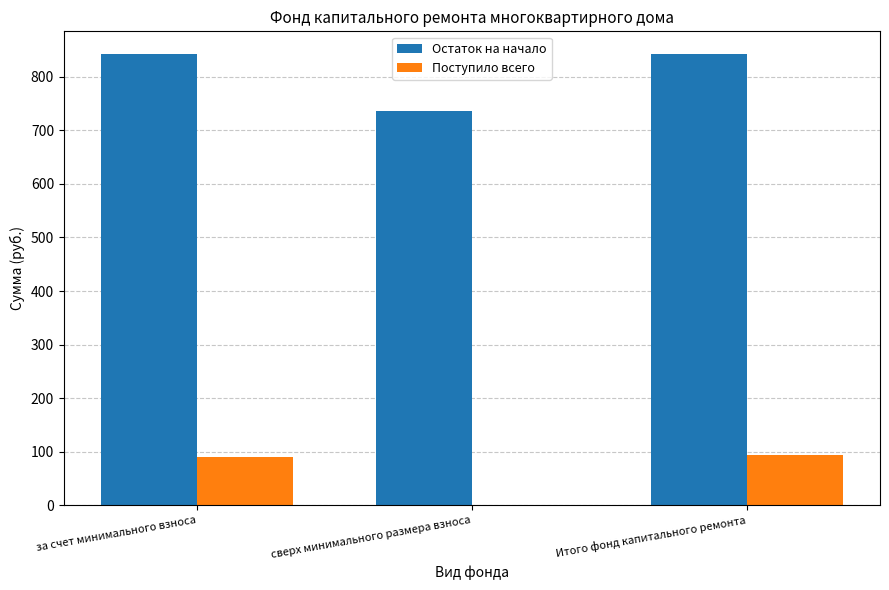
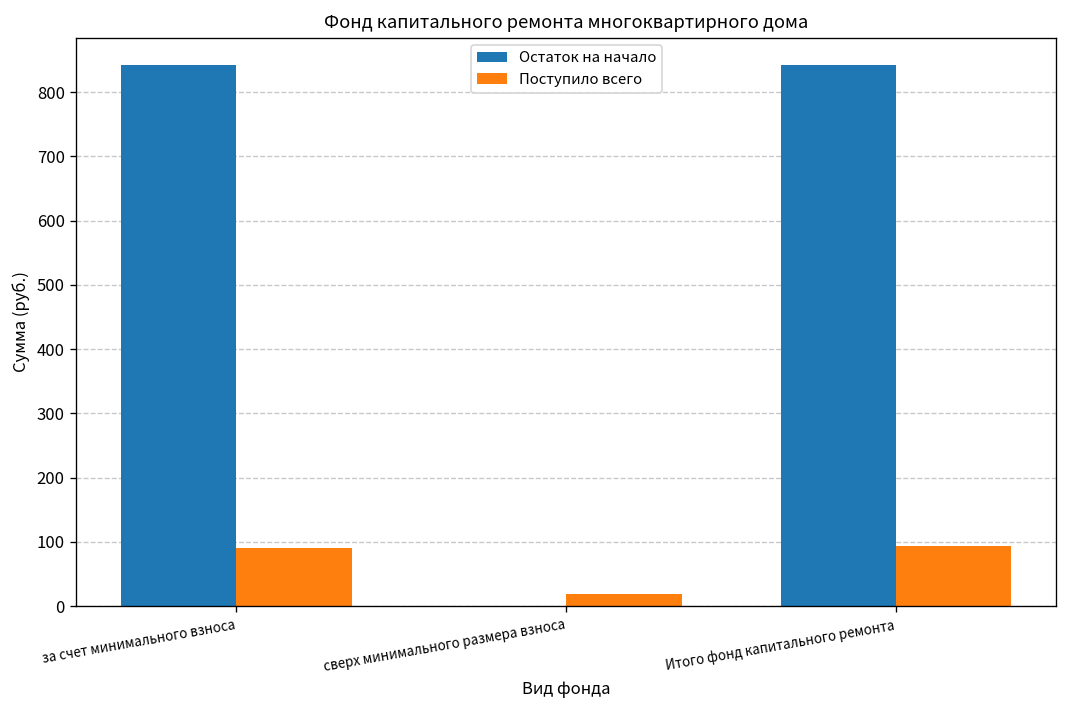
Остаток на начало, сверх минимального размера взноса: 740 -> 0
Поступило всего, сверх минимального размера взноса: 0 -> 20
